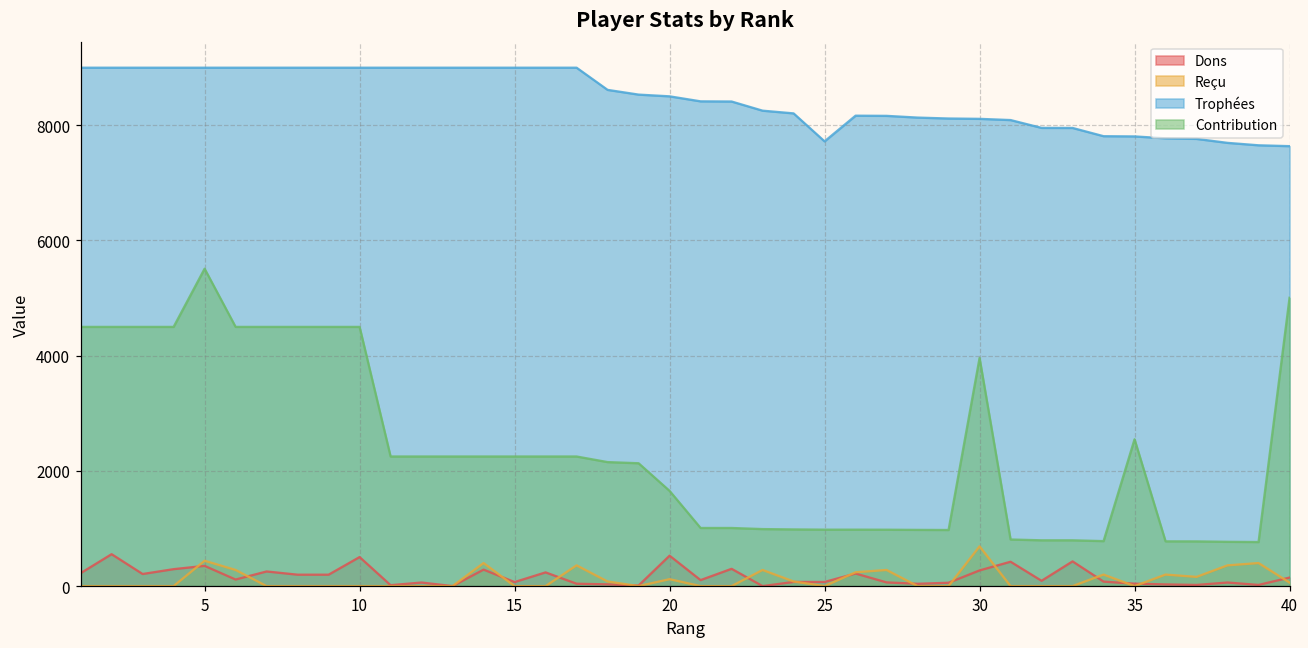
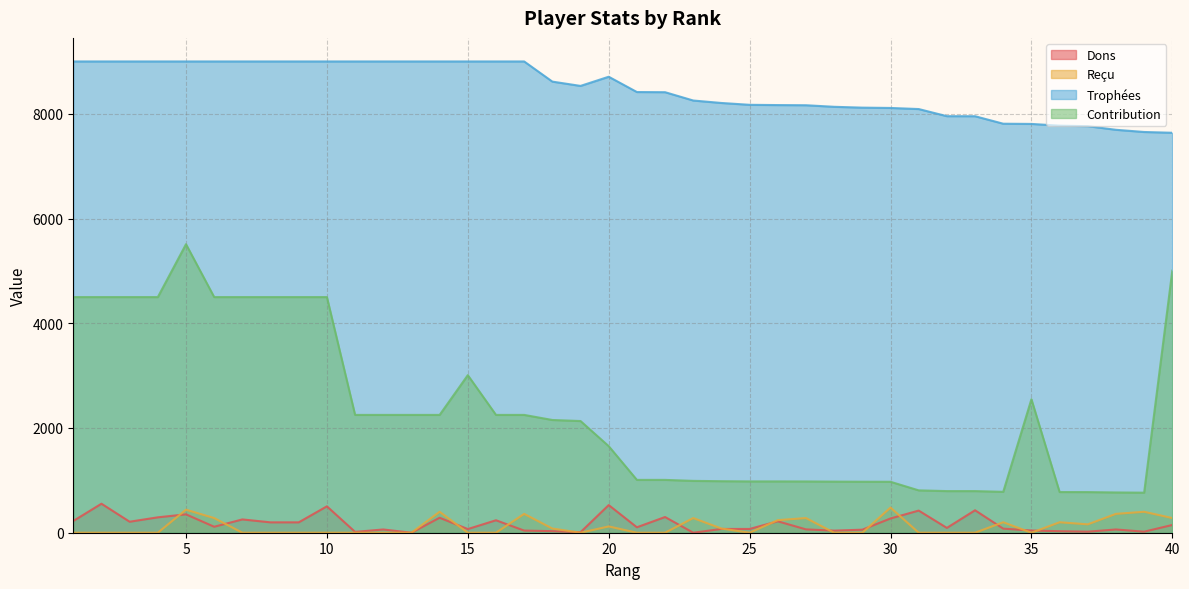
Contribution, 15: 2300 -> 3000
Trophées, 20: 8500 -> 8700
Trophées, 25: 7700 -> 8200
Reçu, 30: 700 -> 500
Contribution, 30: 4000 -> 1000
Reçu, 40: 100 -> 300
